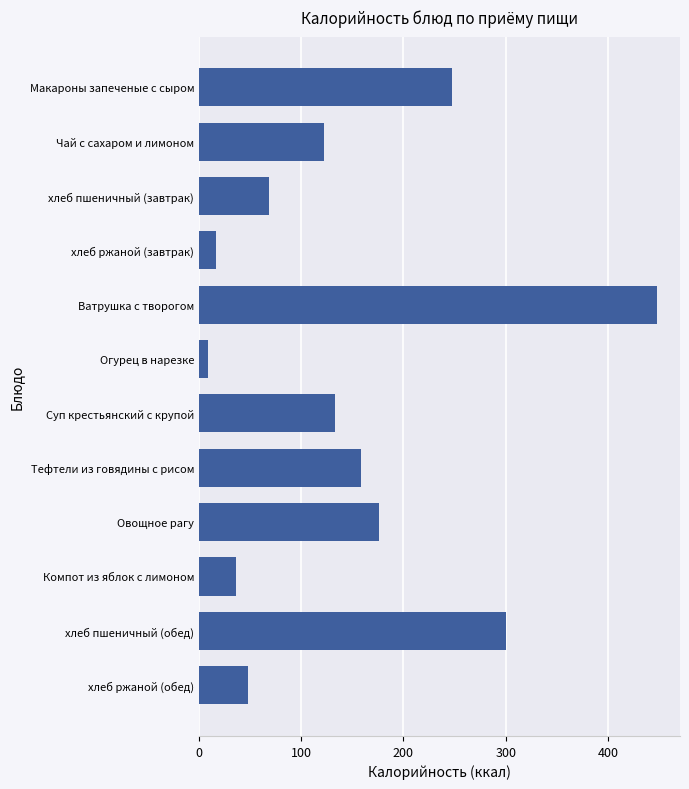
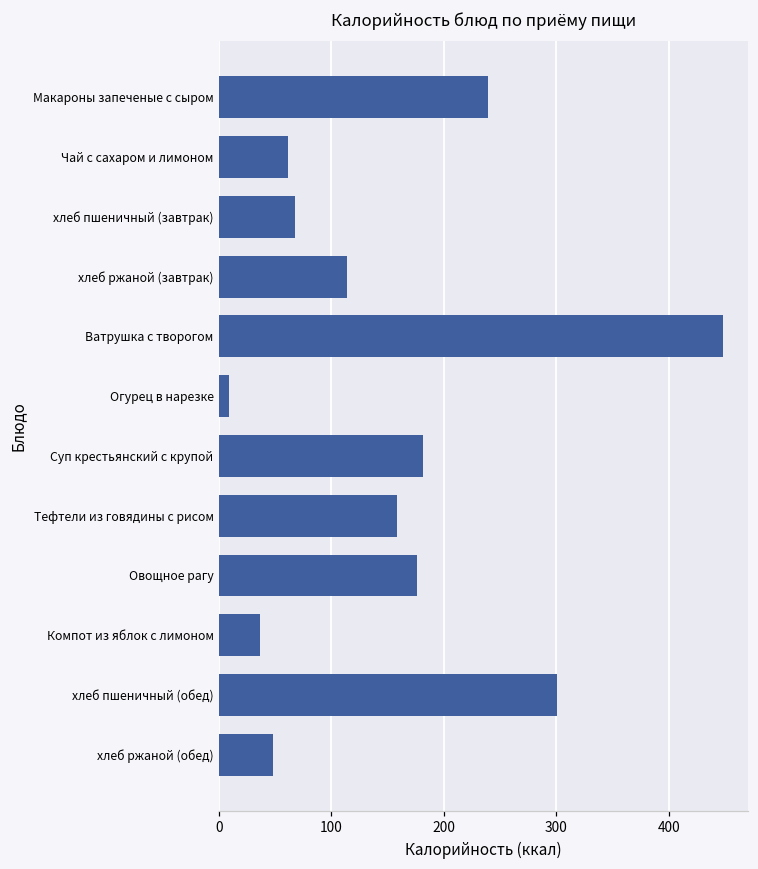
Макароны запеченые с сыром: 248 -> 239
Чай с сахаром и лимоном: 122 -> 62
хлеб ржаной (завтрак): 17 -> 114
Суп крестьянский с крупой: 133 -> 182
